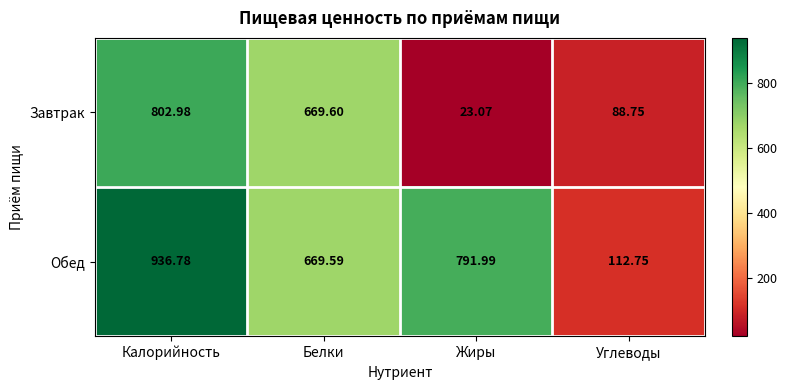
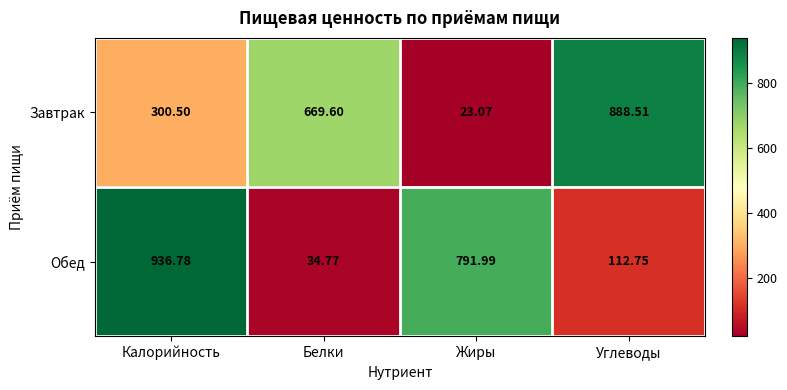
Завтрак, Калорийность: 802.98 -> 300.50
Завтрак, Углеводы: 88.75 -> 888.51
Обед, Белки: 669.59 -> 34.77
